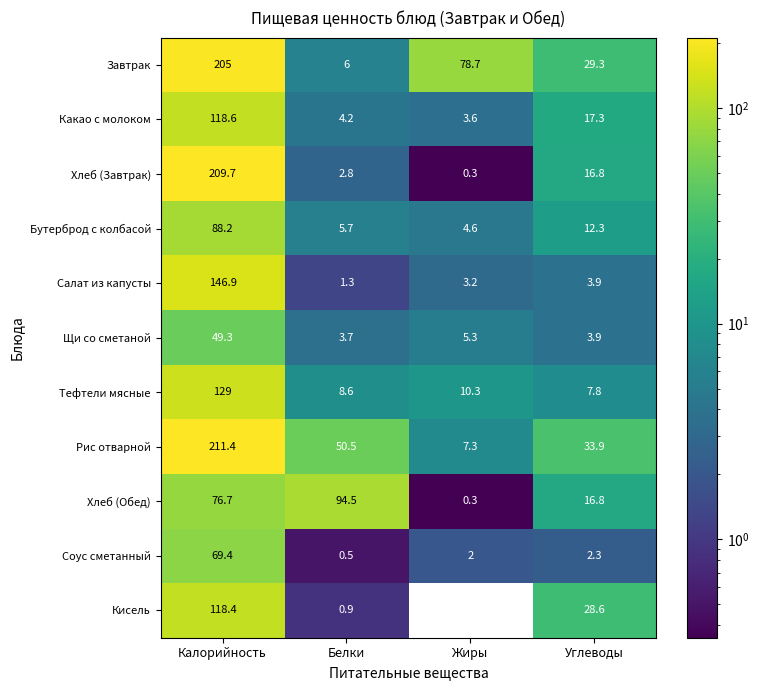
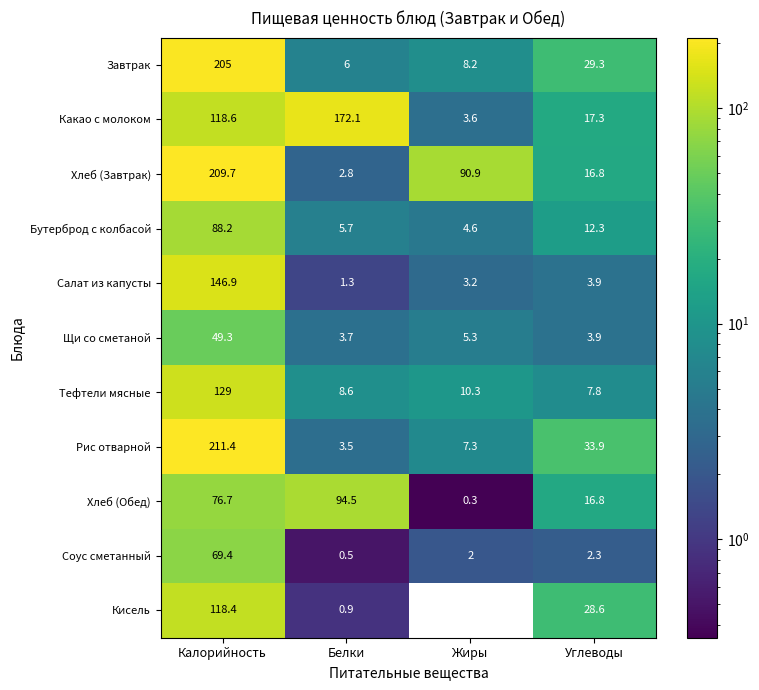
Завтрак, Жиры: 78.7 -> 8.2
Какао с молоком, Белки: 4.2 -> 172.1
Хлеб (Завтрак), Жиры: 0.3 -> 90.9
Рис отварной, Белки: 50.5 -> 3.5
